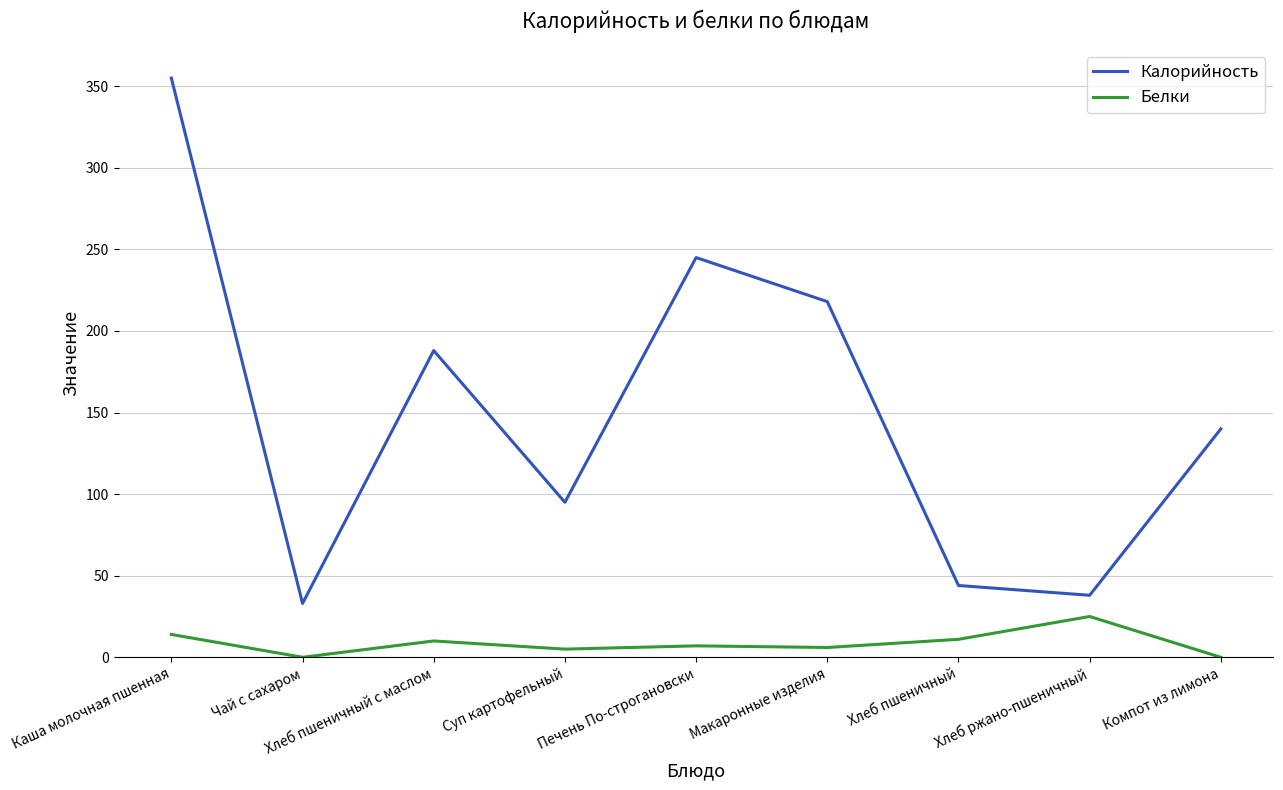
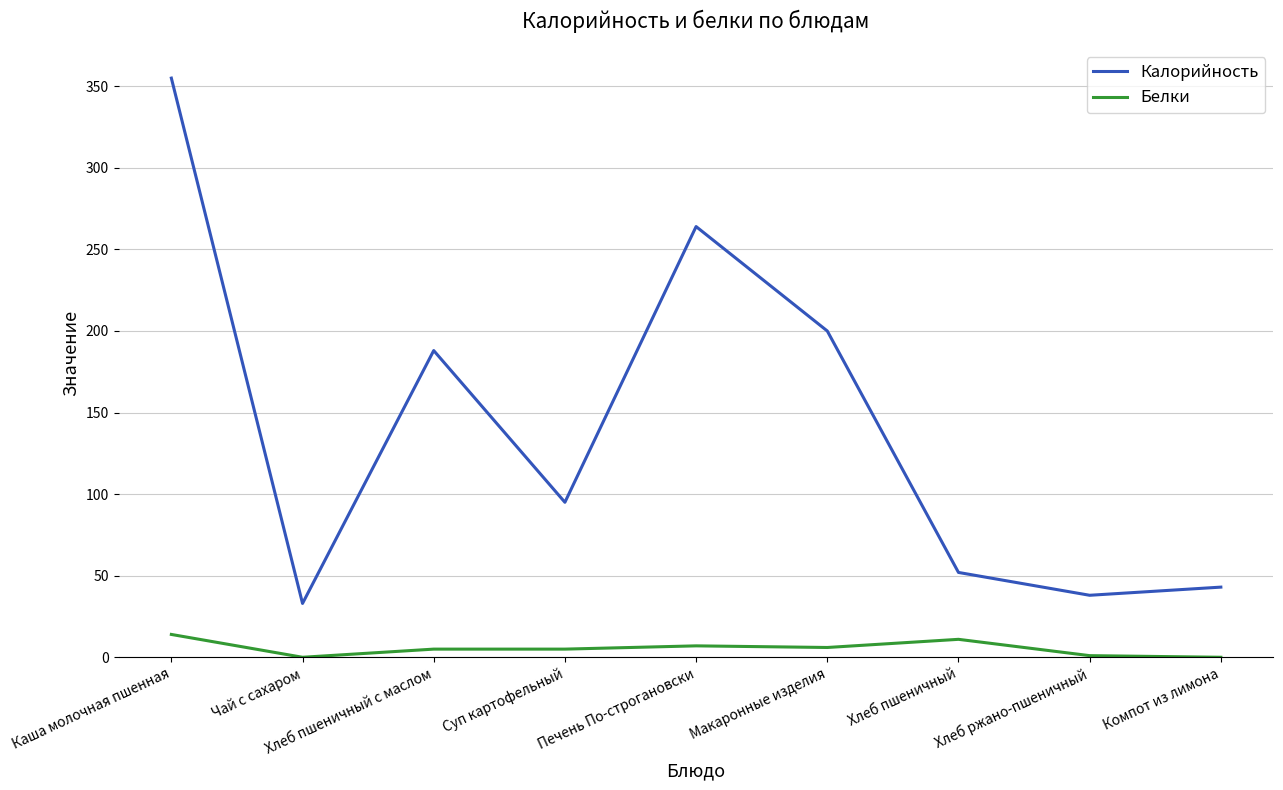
Белки, Хлеб пшеничный с маслом: 10 -> 5
Калорийность, Печень По-строгановски: 245 -> 264
Калорийность, Макаронные изделия: 218 -> 200
Калорийность, Хлеб пшеничный: 44 -> 52
Белки, Хлеб ржано-пшеничный: 25 -> 1
Калорийность, Компот из лимона: 140 -> 43
